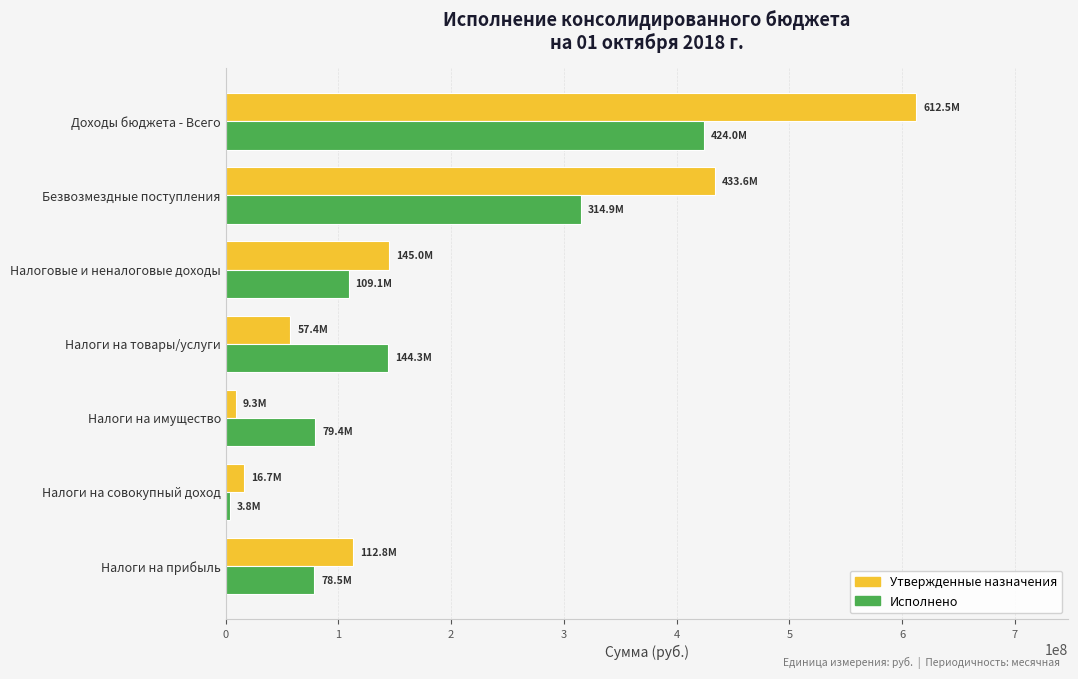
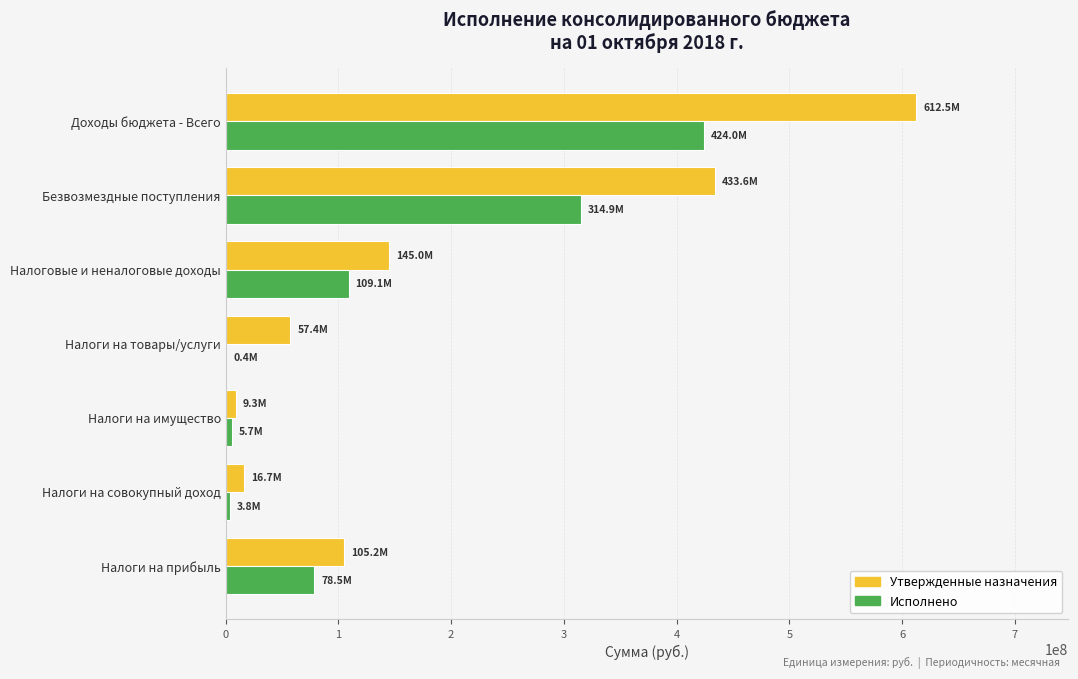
Исполнено, Налоги на товары/услуги: 144.3M -> 0.4M
Исполнено, Налоги на имущество: 79.4M -> 5.7M
Утвержденные назначения, Налоги на прибыль: 112.8M -> 105.2M
